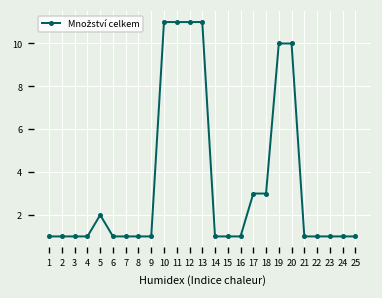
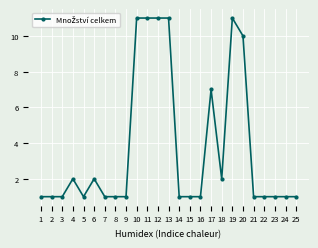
4: 1 -> 2
5: 2 -> 1
6: 1 -> 2
17: 3 -> 7
18: 3 -> 2
19: 10 -> 11
